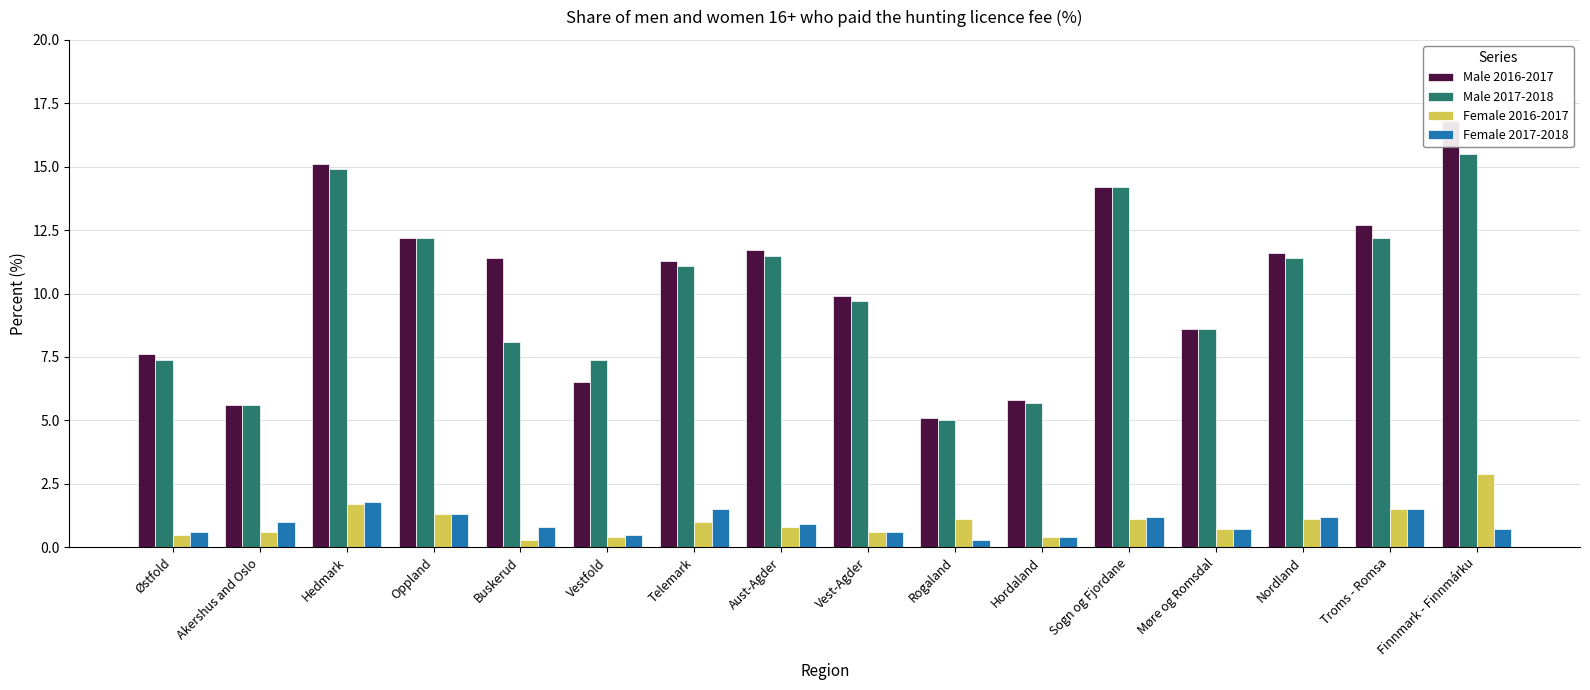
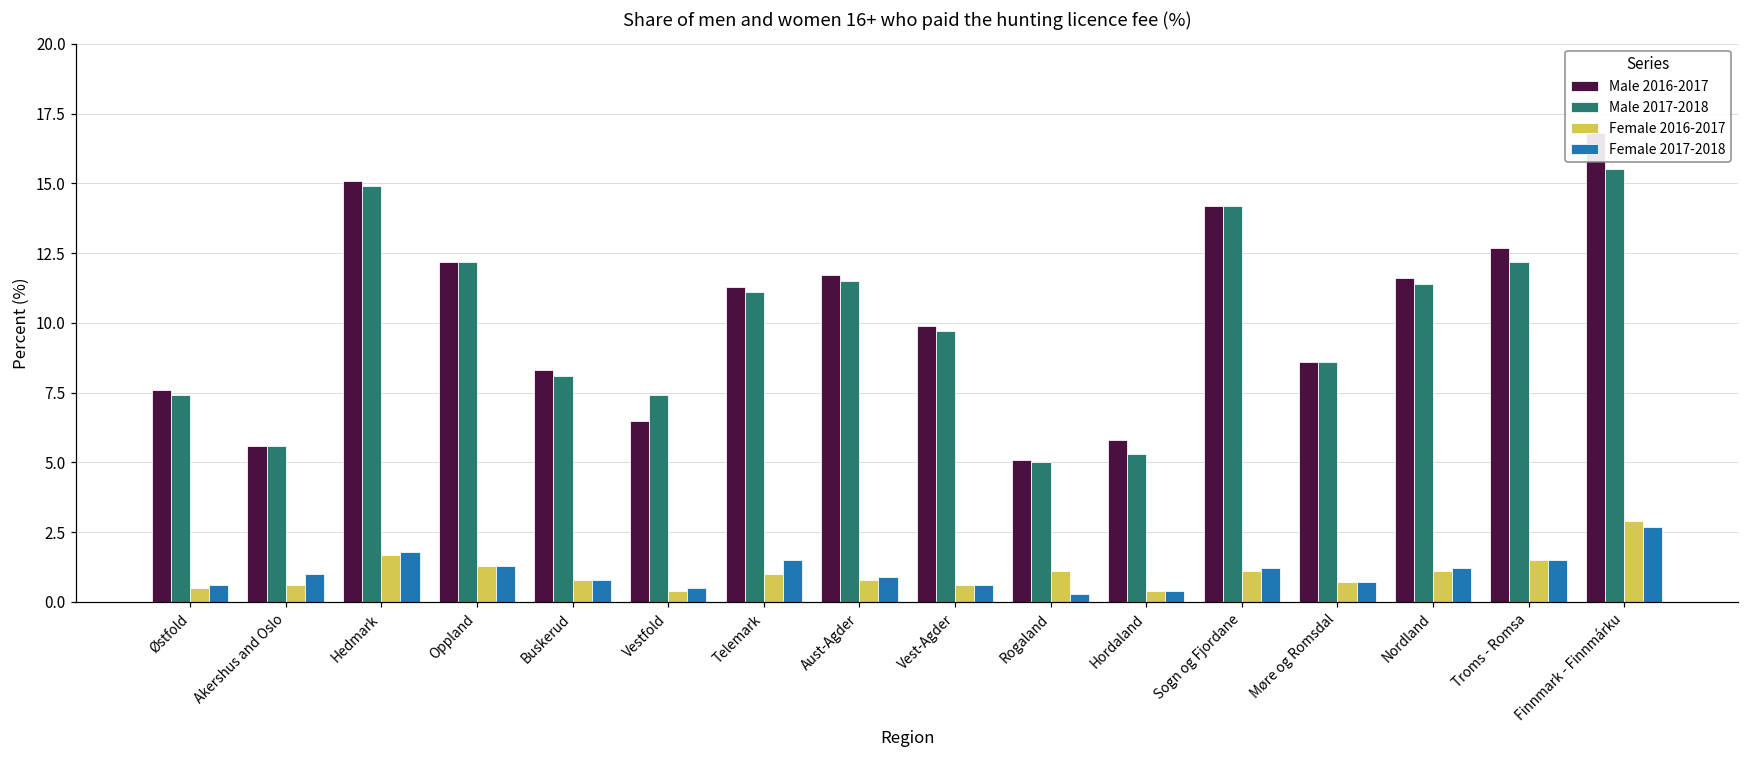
Male 2016-2017, Buskerud: 11.4 -> 8.3
Female 2016-2017, Buskerud: 0.3 -> 0.8
Male 2017-2018, Hordaland: 5.7 -> 5.3
Female 2017-2018, Finnmark - Finnmárku: 0.7 -> 2.7
